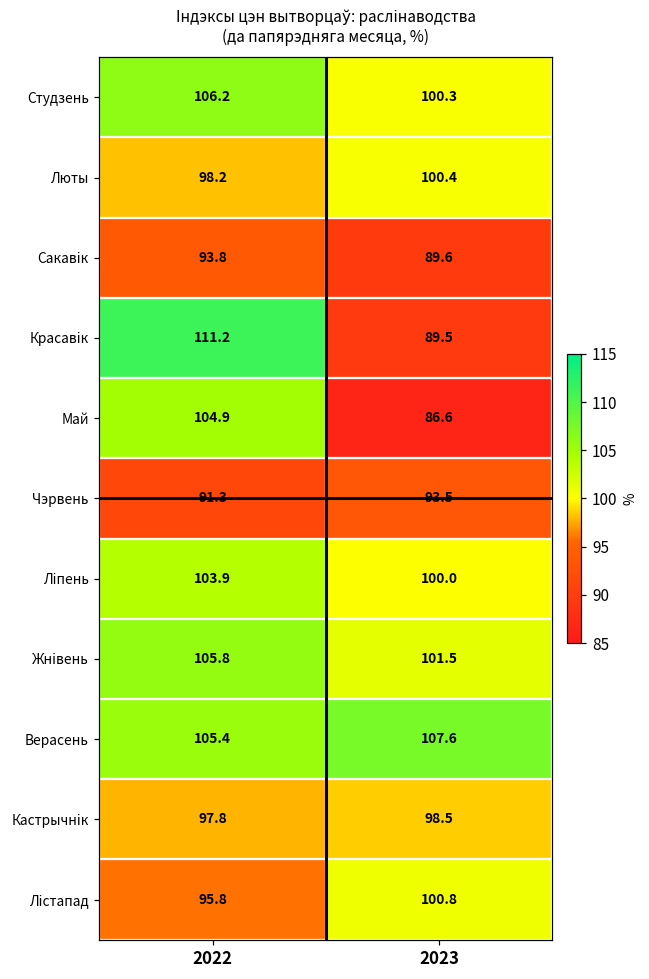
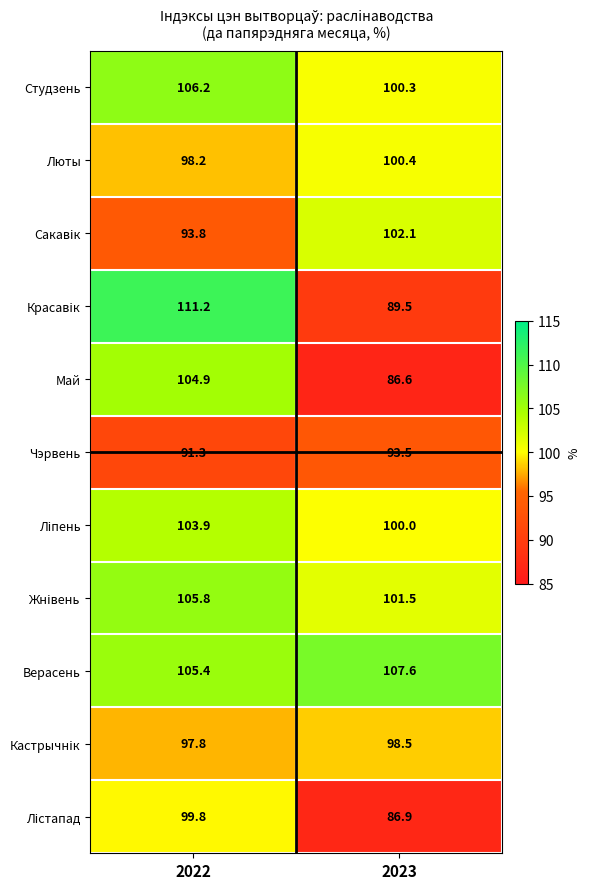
Сакавік, 2023: 89.6 -> 102.1
Лістапад, 2022: 95.8 -> 99.8
Лістапад, 2023: 100.8 -> 86.9
